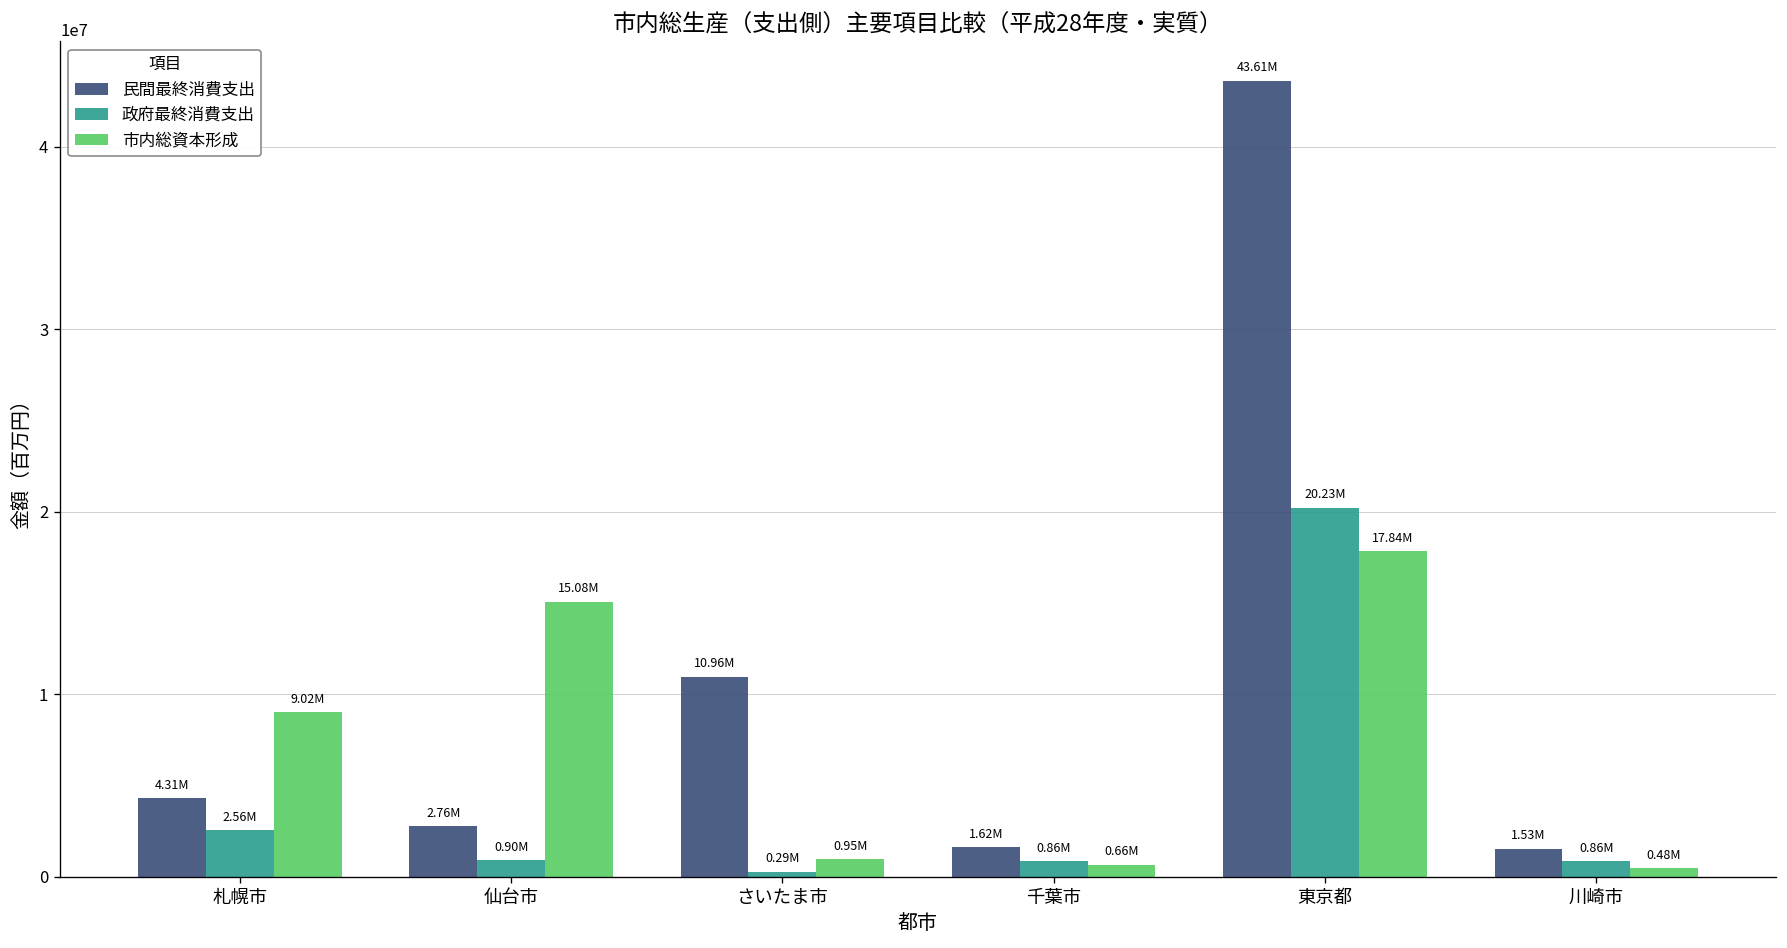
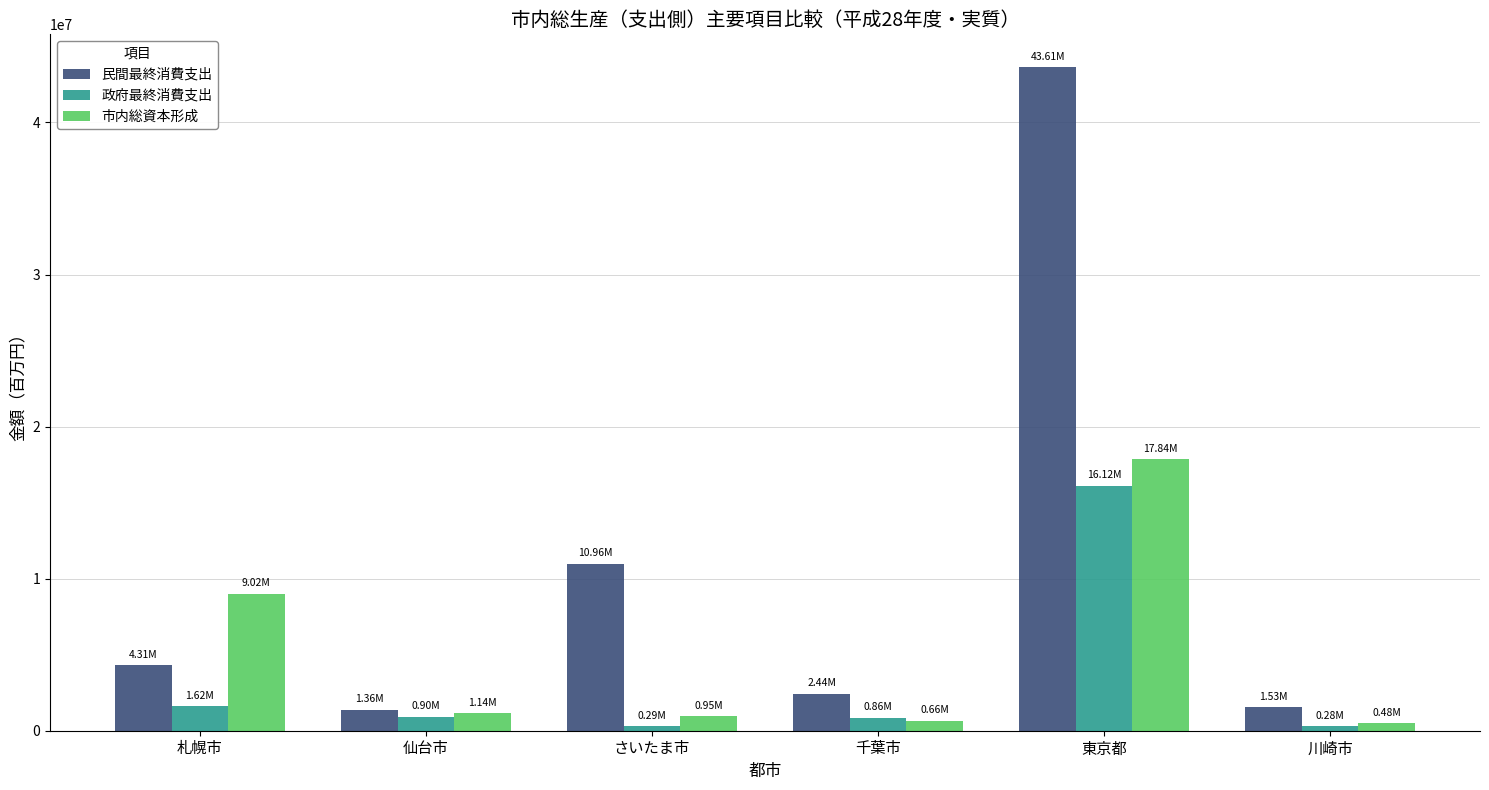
政府最終消費支出, 札幌市: 2.56M -> 1.62M
民間最終消費支出, 仙台市: 2.76M -> 1.36M
市内総資本形成, 仙台市: 15.08M -> 1.14M
民間最終消費支出, 千葉市: 1.62M -> 2.44M
政府最終消費支出, 東京都: 20.23M -> 16.12M
政府最終消費支出, 川崎市: 0.86M -> 0.28M
